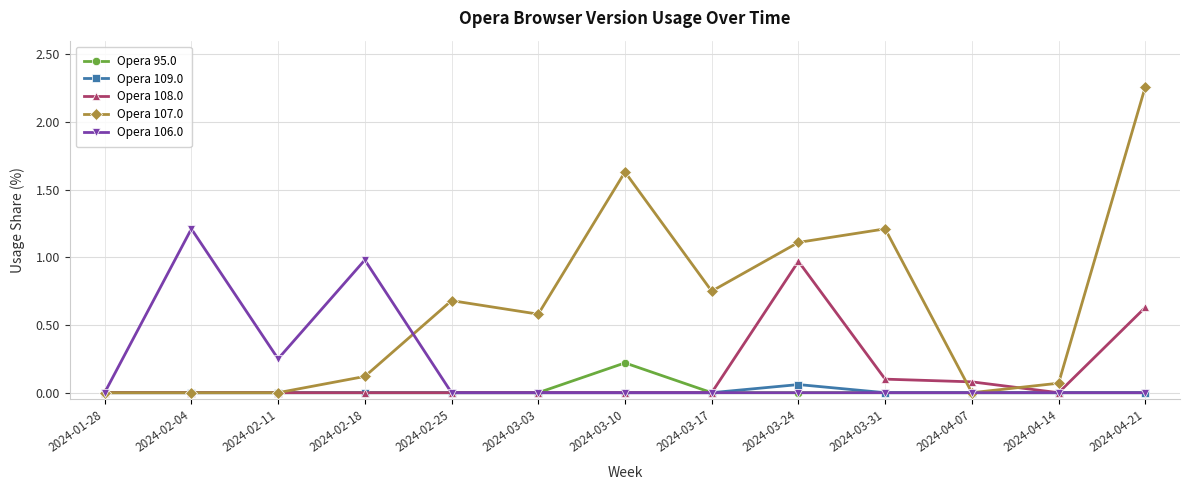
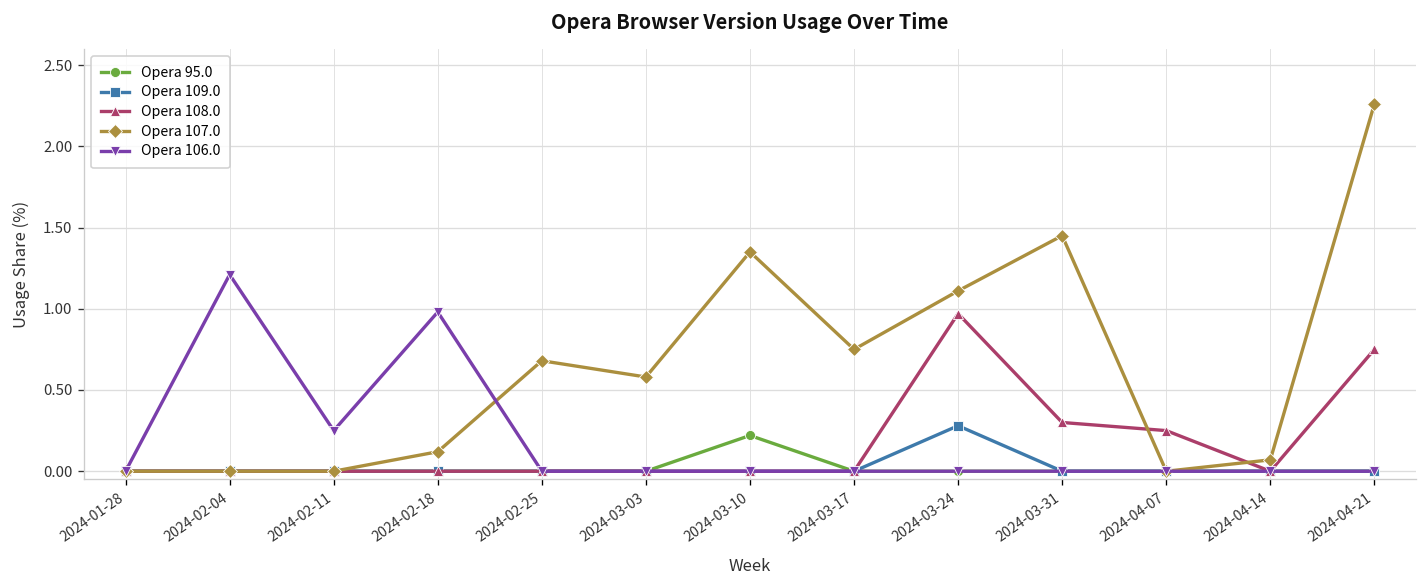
Opera 107.0, 2024-03-10: 1.63 -> 1.35
Opera 109.0, 2024-03-24: 0.06 -> 0.28
Opera 108.0, 2024-03-31: 0.1 -> 0.3
Opera 107.0, 2024-03-31: 1.21 -> 1.45
Opera 108.0, 2024-04-07: 0.08 -> 0.25
Opera 108.0, 2024-04-21: 0.63 -> 0.75
